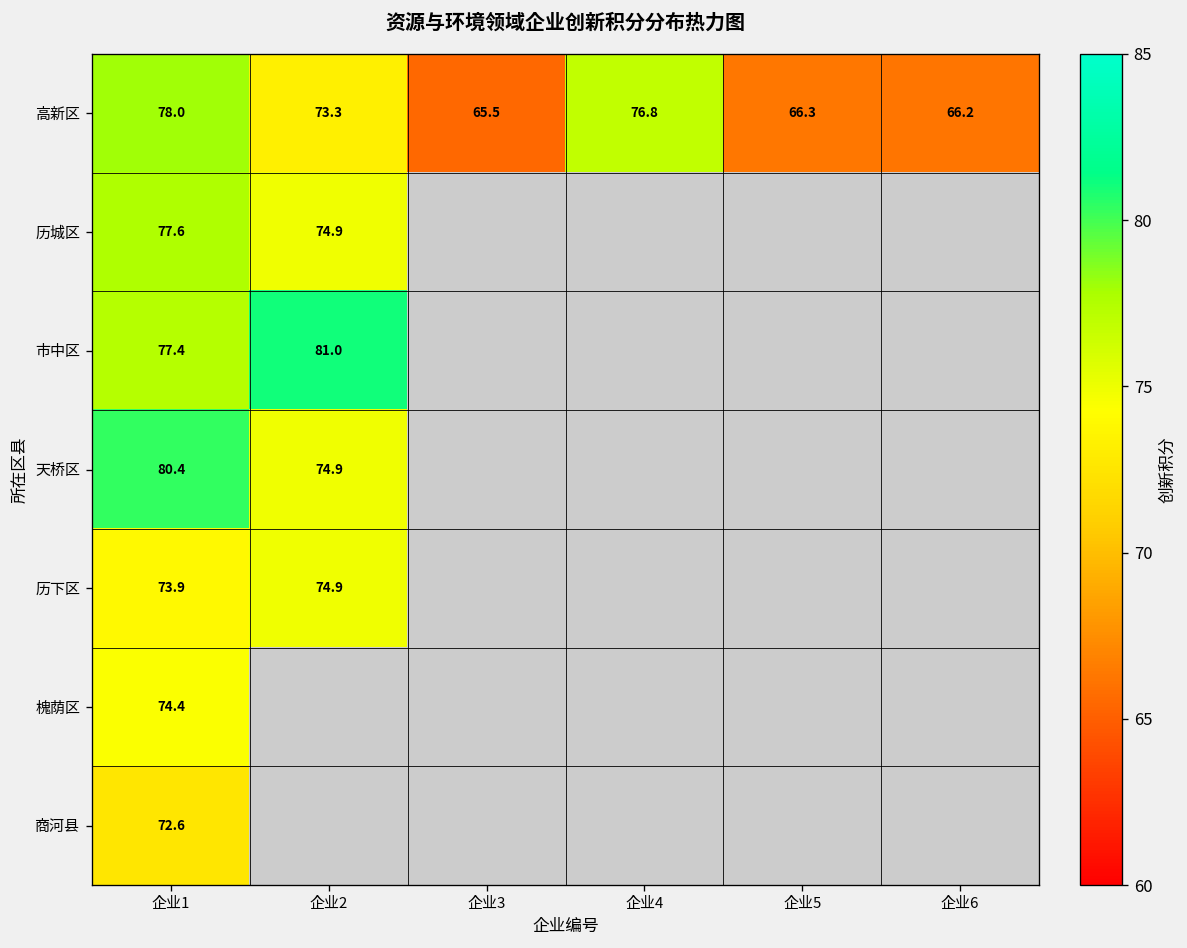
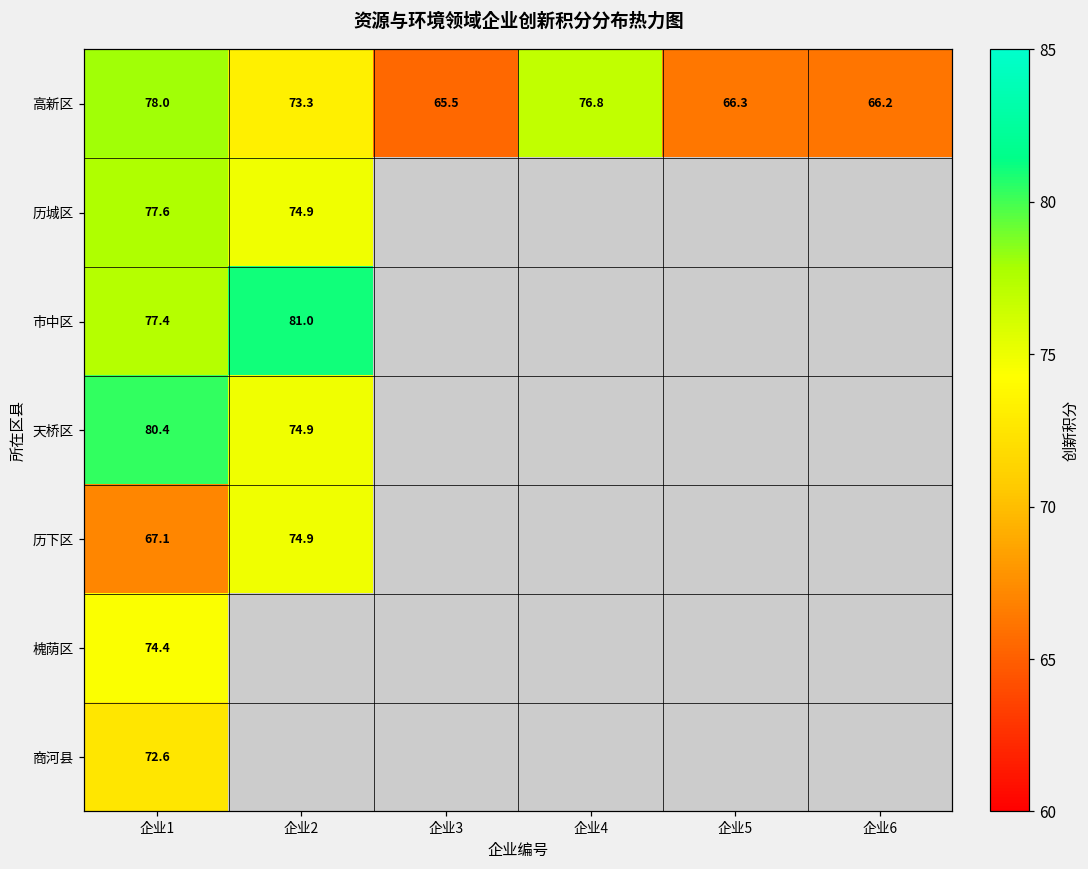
历下区, 企业1: 73.9 -> 67.1
